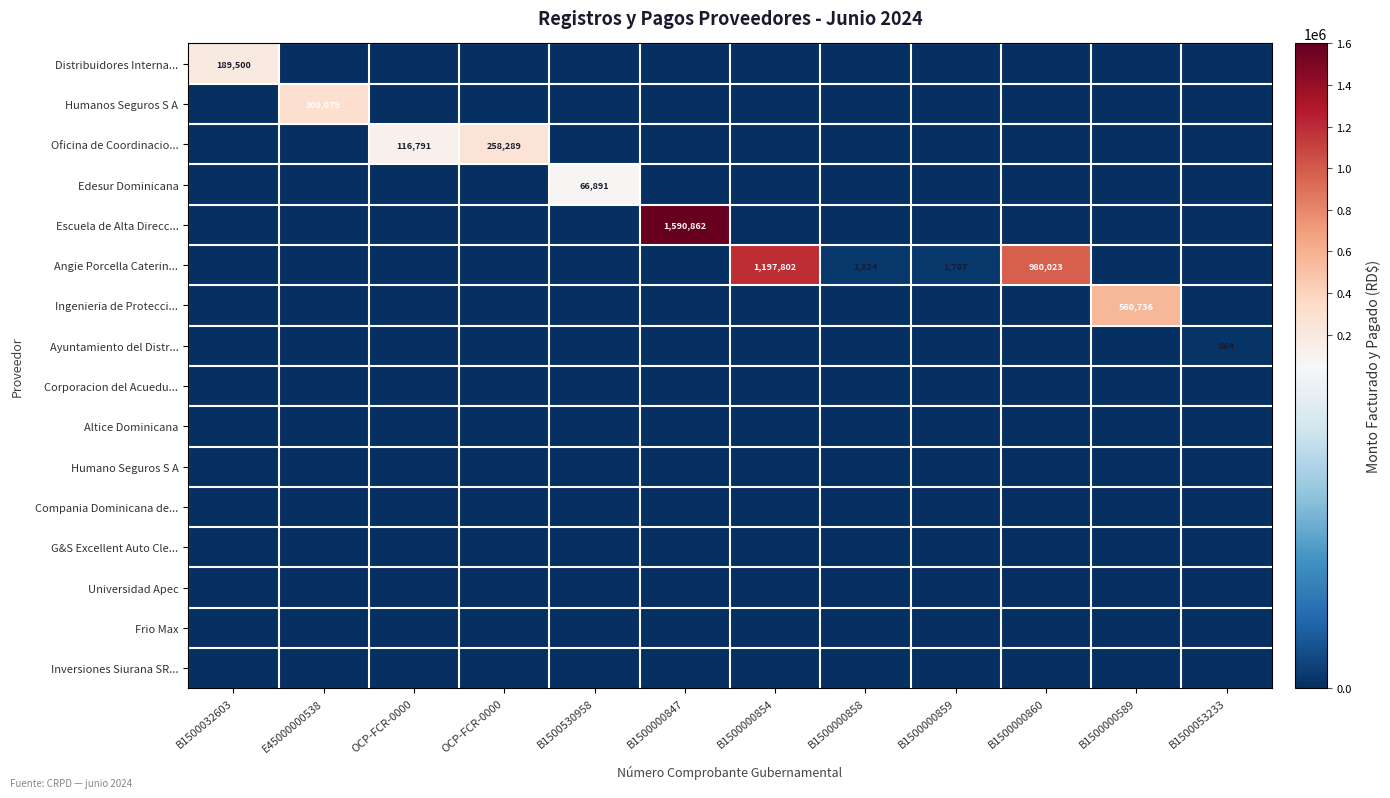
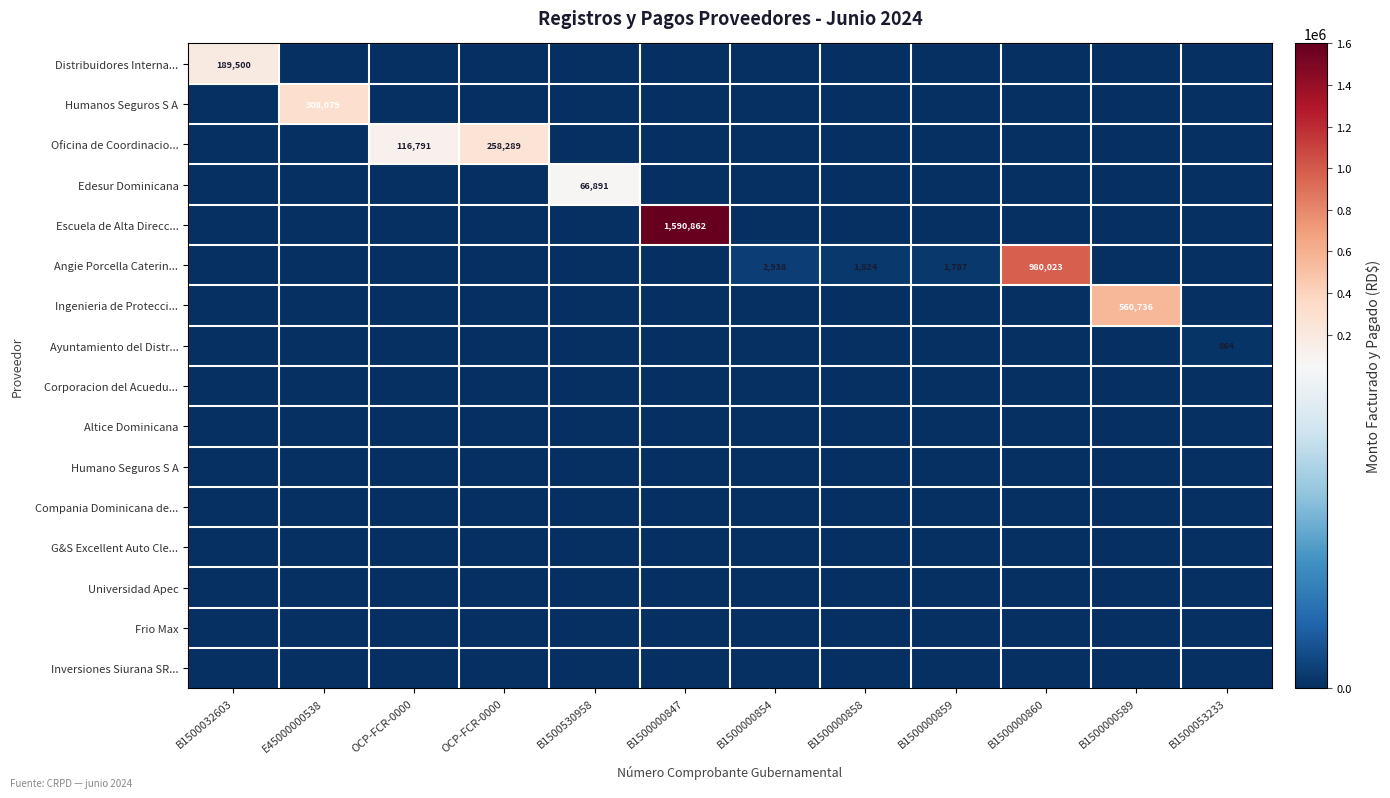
Angie Porcella Caterin..., B1500000854: 1,197,802 -> 2,938
